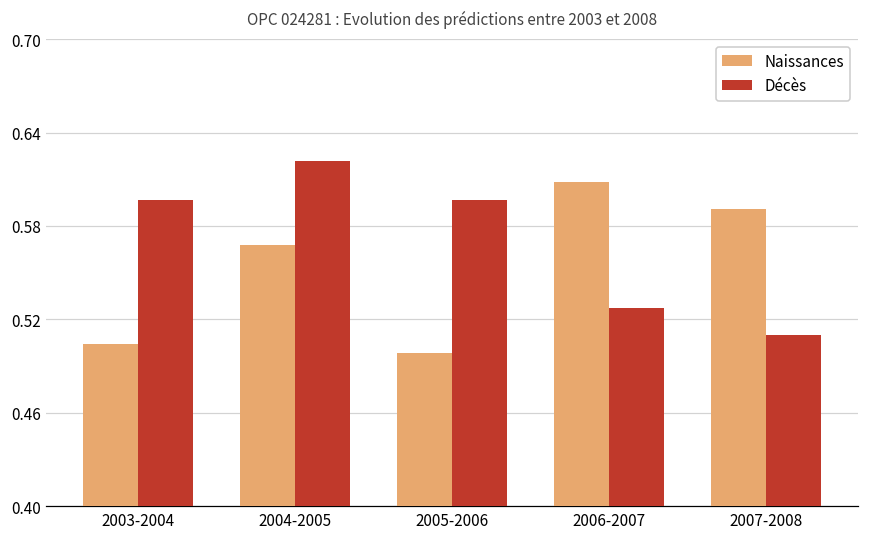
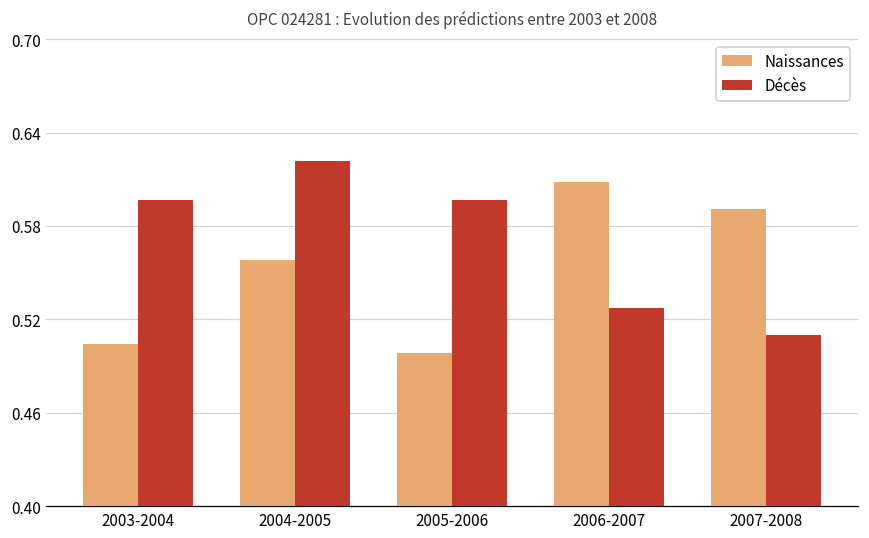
Naissances, 2004-2005: 0.568 -> 0.558
